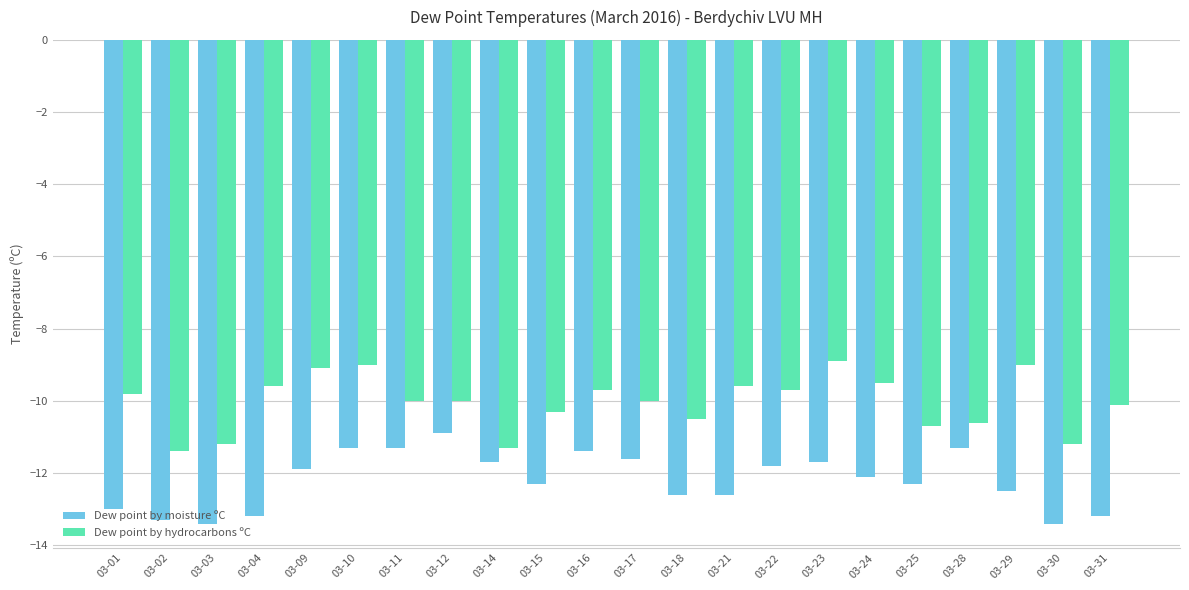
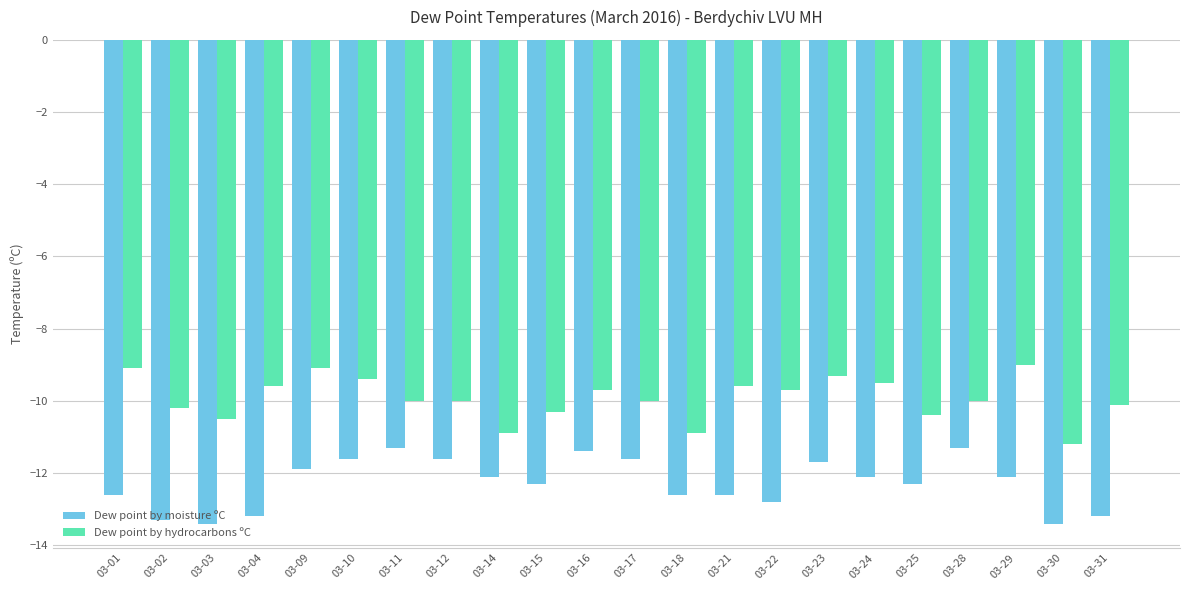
Dew point by moisture ºC, 03-01: -13.0 -> -12.6
Dew point by hydrocarbons ºC, 03-01: -9.8 -> -9.1
Dew point by hydrocarbons ºC, 03-02: -11.4 -> -10.2
Dew point by hydrocarbons ºC, 03-03: -11.2 -> -10.5
Dew point by moisture ºC, 03-10: -11.3 -> -11.6
Dew point by hydrocarbons ºC, 03-10: -9.0 -> -9.4
Dew point by moisture ºC, 03-12: -10.9 -> -11.6
Dew point by moisture ºC, 03-14: -11.7 -> -12.1
Dew point by hydrocarbons ºC, 03-14: -11.3 -> -10.9
Dew point by hydrocarbons ºC, 03-18: -10.5 -> -10.9
Dew point by moisture ºC, 03-22: -11.8 -> -12.8
Dew point by hydrocarbons ºC, 03-23: -8.9 -> -9.3
Dew point by hydrocarbons ºC, 03-25: -10.7 -> -10.4
Dew point by hydrocarbons ºC, 03-28: -10.6 -> -10.0
Dew point by moisture ºC, 03-29: -12.5 -> -12.1
